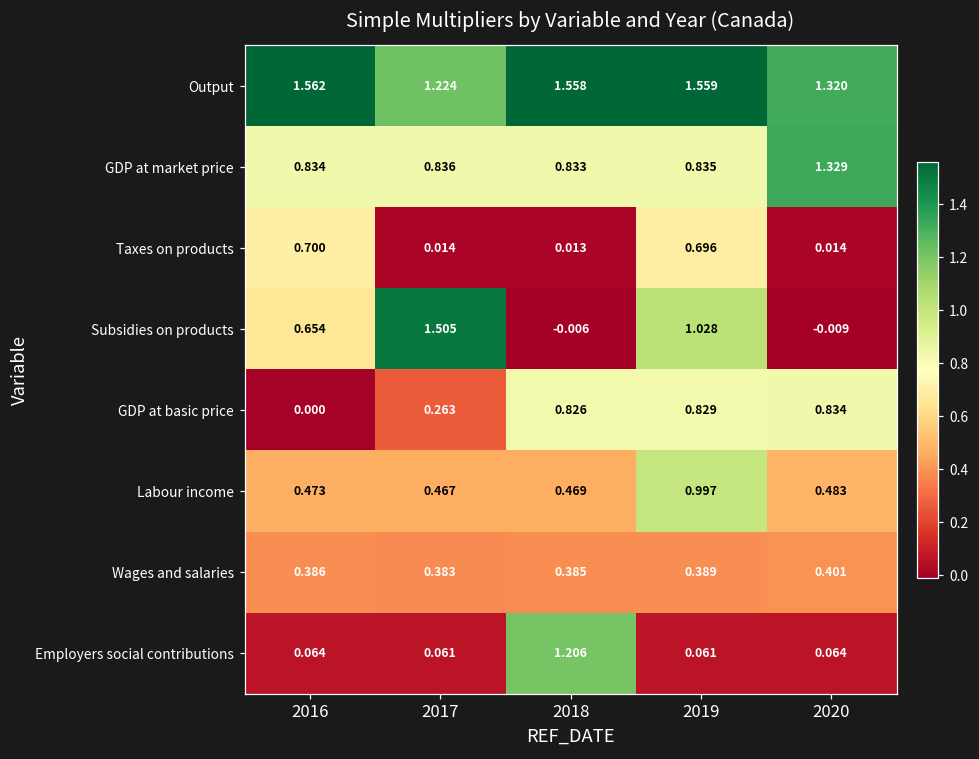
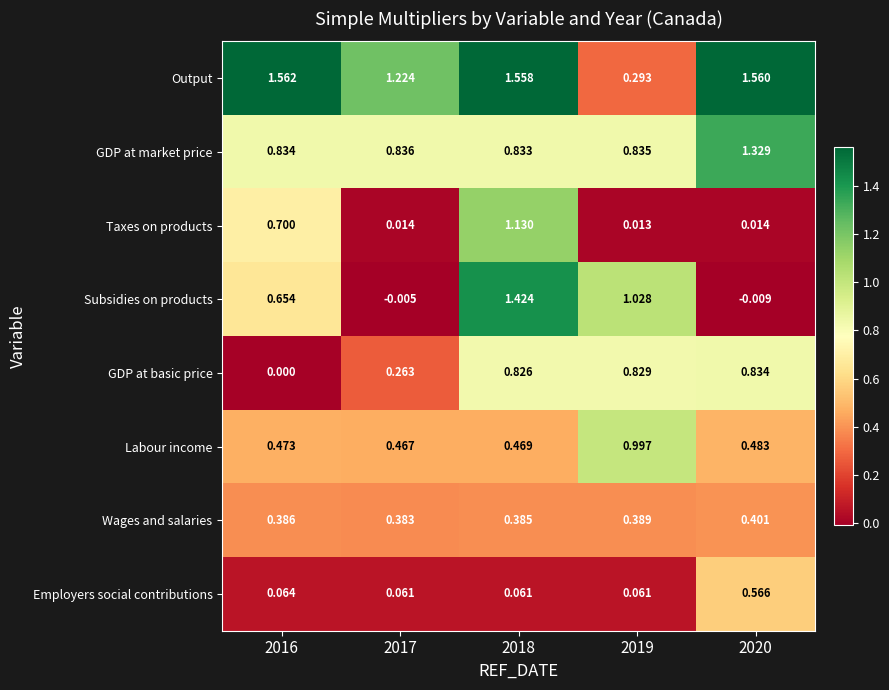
Output, 2019: 1.559 -> 0.293
Output, 2020: 1.320 -> 1.560
Taxes on products, 2018: 0.013 -> 1.130
Taxes on products, 2019: 0.696 -> 0.013
Subsidies on products, 2017: 1.505 -> -0.005
Subsidies on products, 2018: -0.006 -> 1.424
Employers social contributions, 2018: 1.206 -> 0.061
Employers social contributions, 2020: 0.064 -> 0.566
